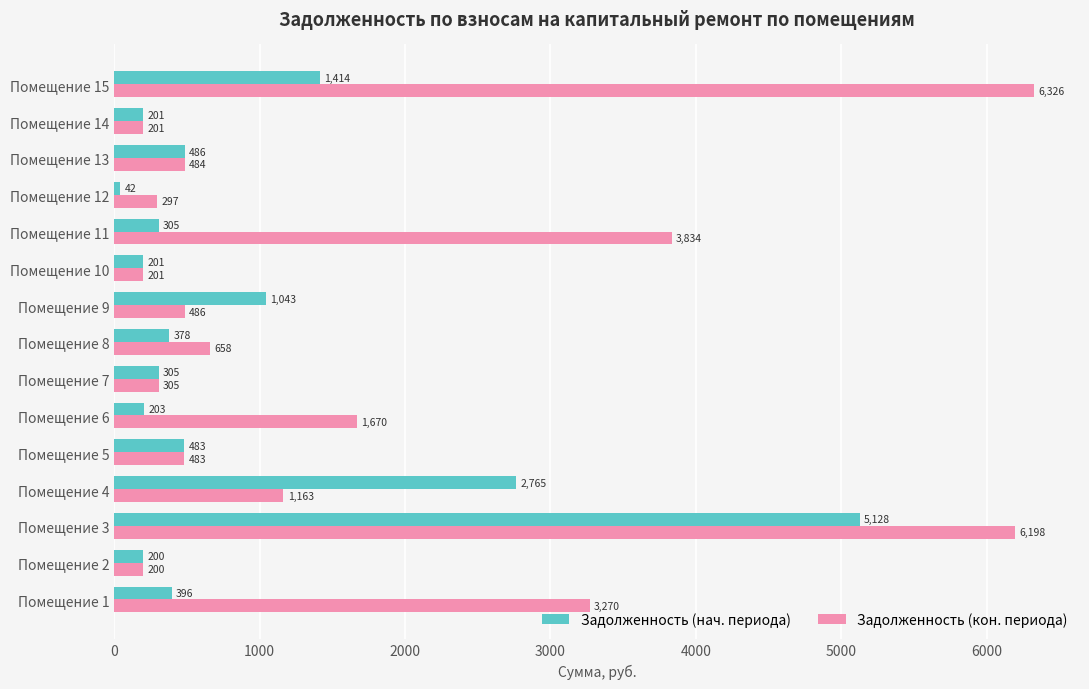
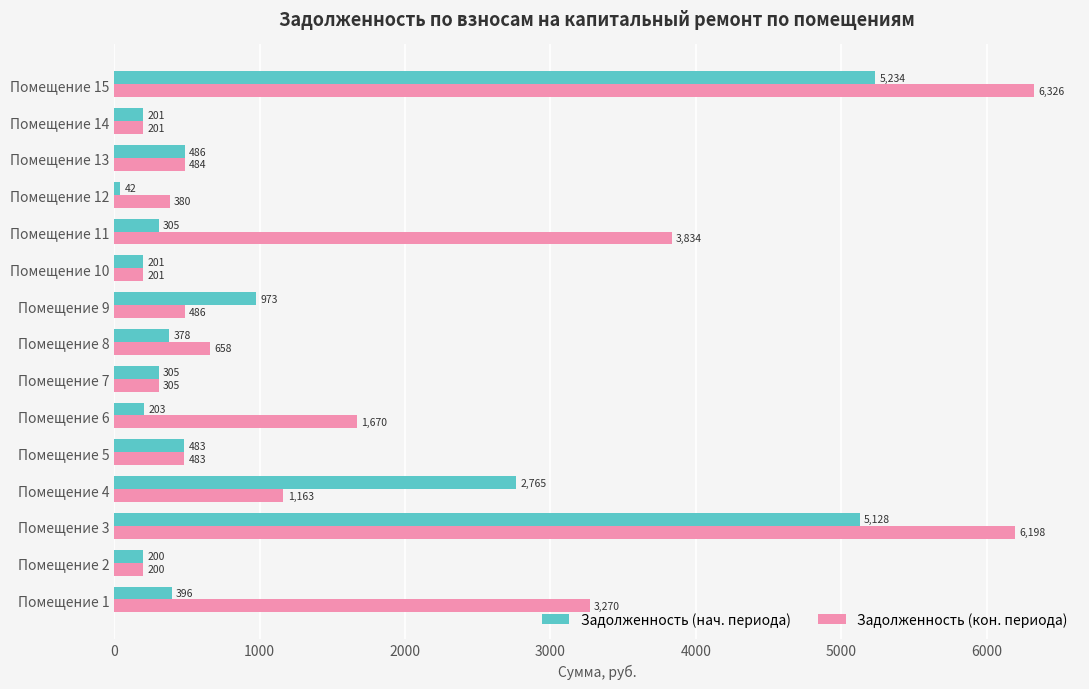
Задолженность (нач. периода), Помещение 15: 1,414 -> 5,234
Задолженность (кон. периода), Помещение 12: 297 -> 380
Задолженность (нач. периода), Помещение 9: 1,043 -> 973
